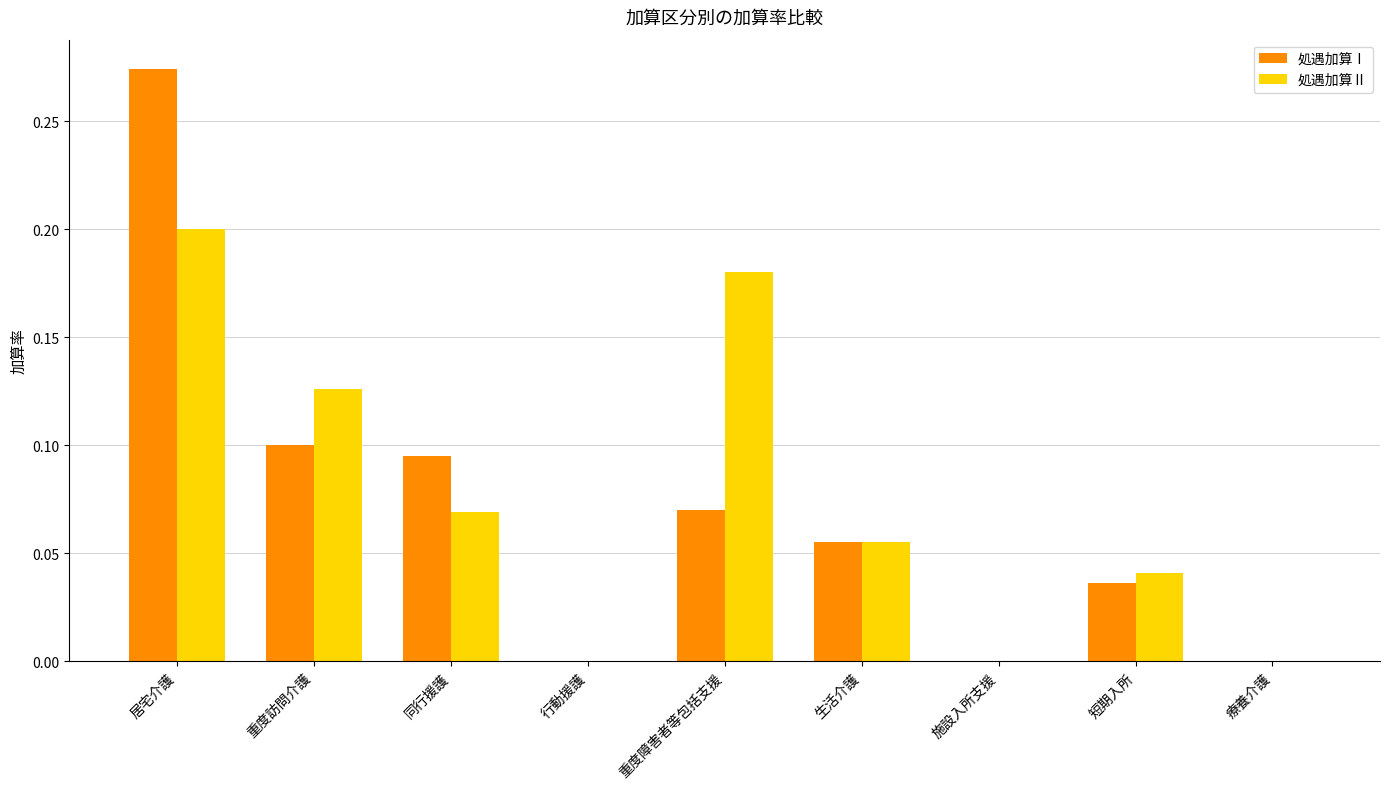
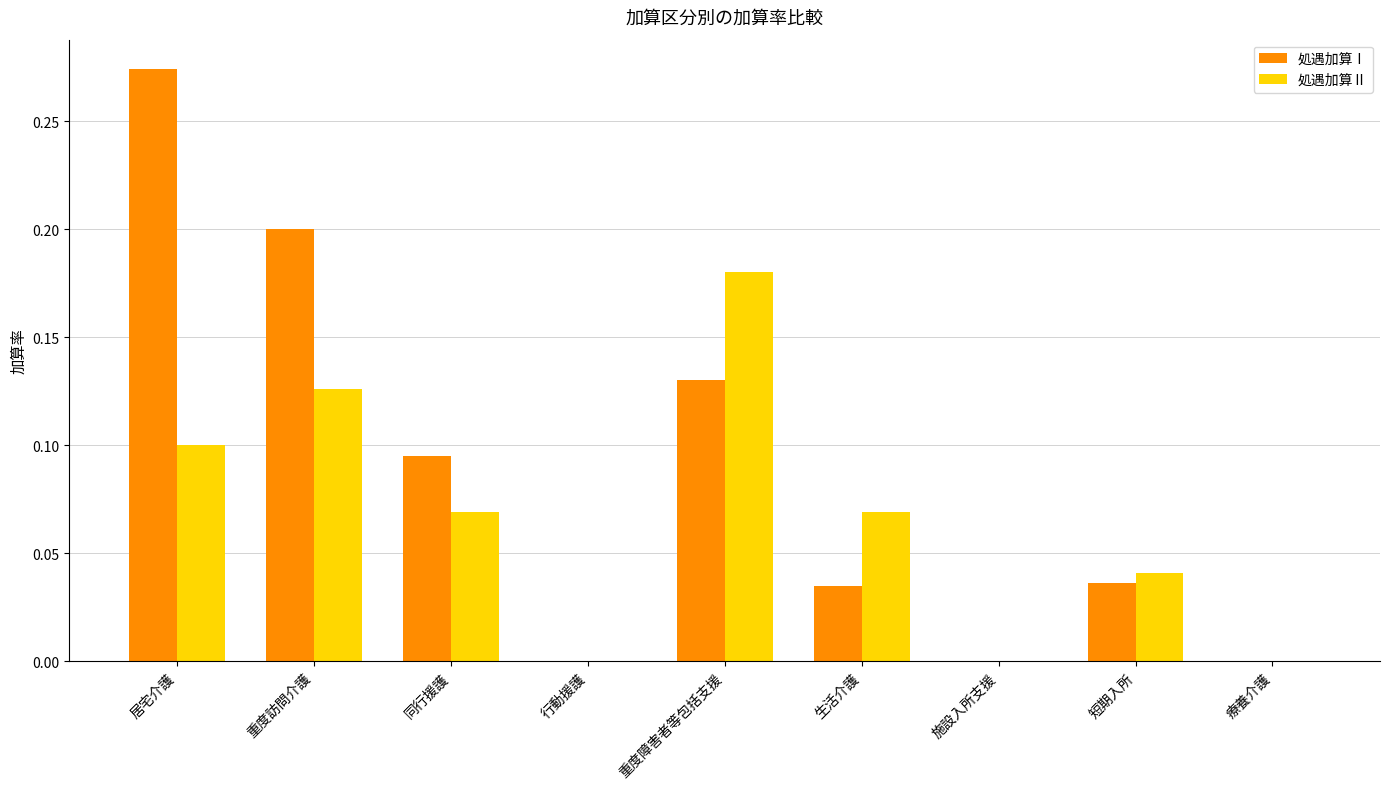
処遇加算Ⅱ, 居宅介護: 0.2 -> 0.1
処遇加算Ⅰ, 重度訪問介護: 0.1 -> 0.2
処遇加算Ⅰ, 重度障害者等包括支援: 0.07 -> 0.13
処遇加算Ⅰ, 生活介護: 0.055 -> 0.035
処遇加算Ⅱ, 生活介護: 0.055 -> 0.069
